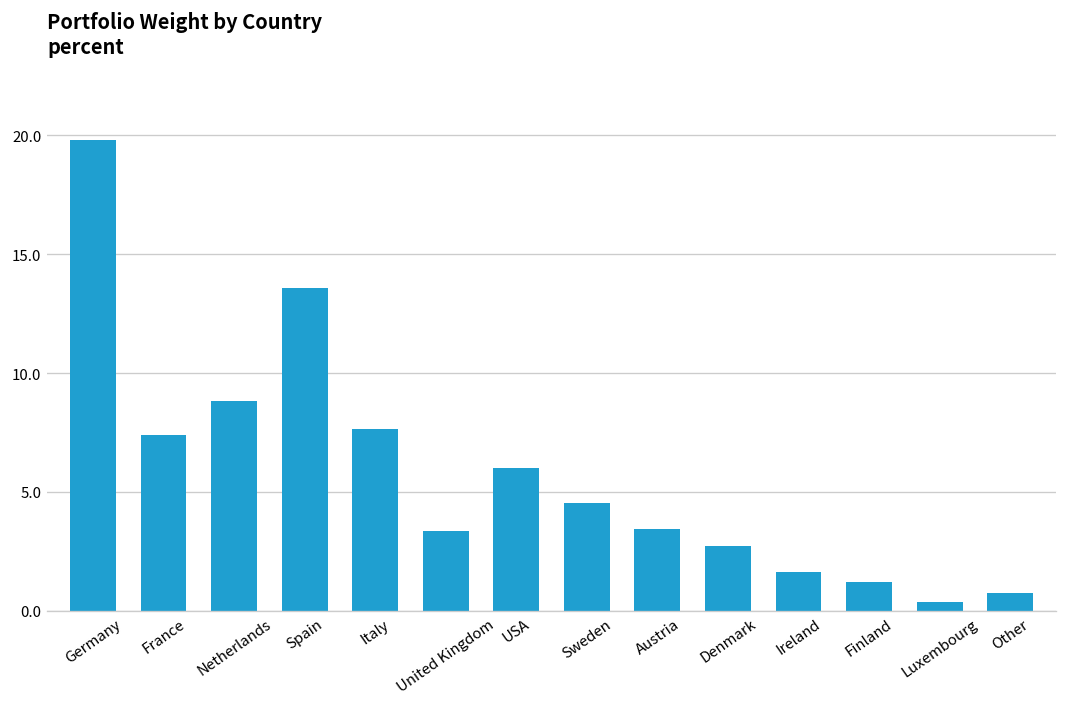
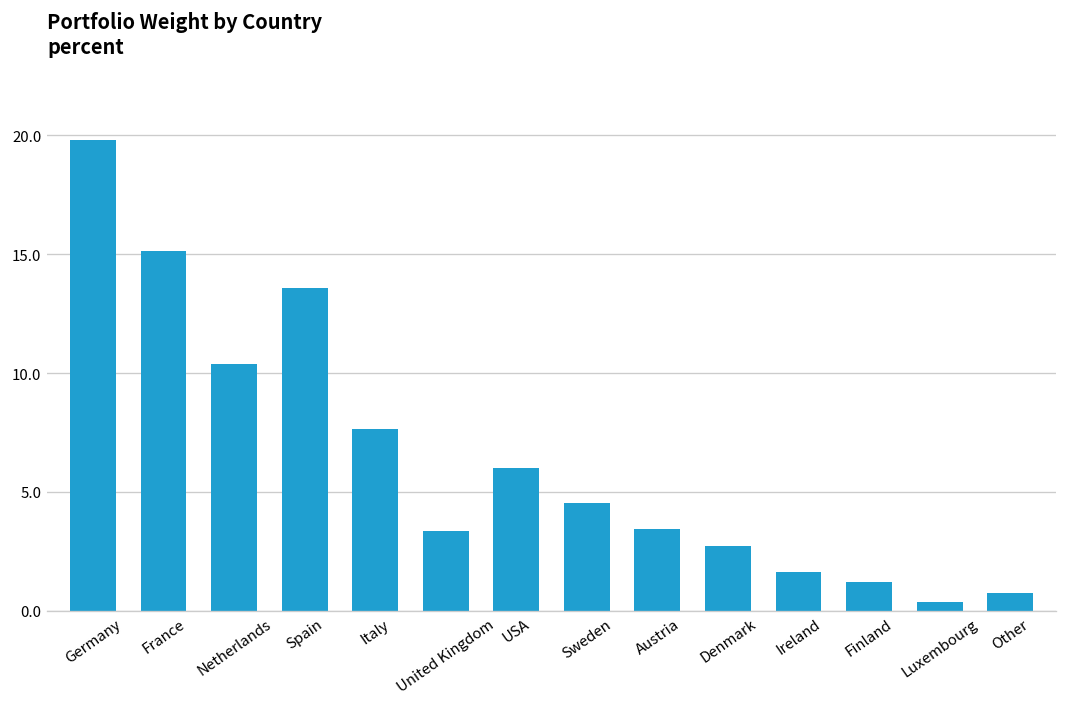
France: 7.4 -> 15.1
Netherlands: 8.8 -> 10.4
